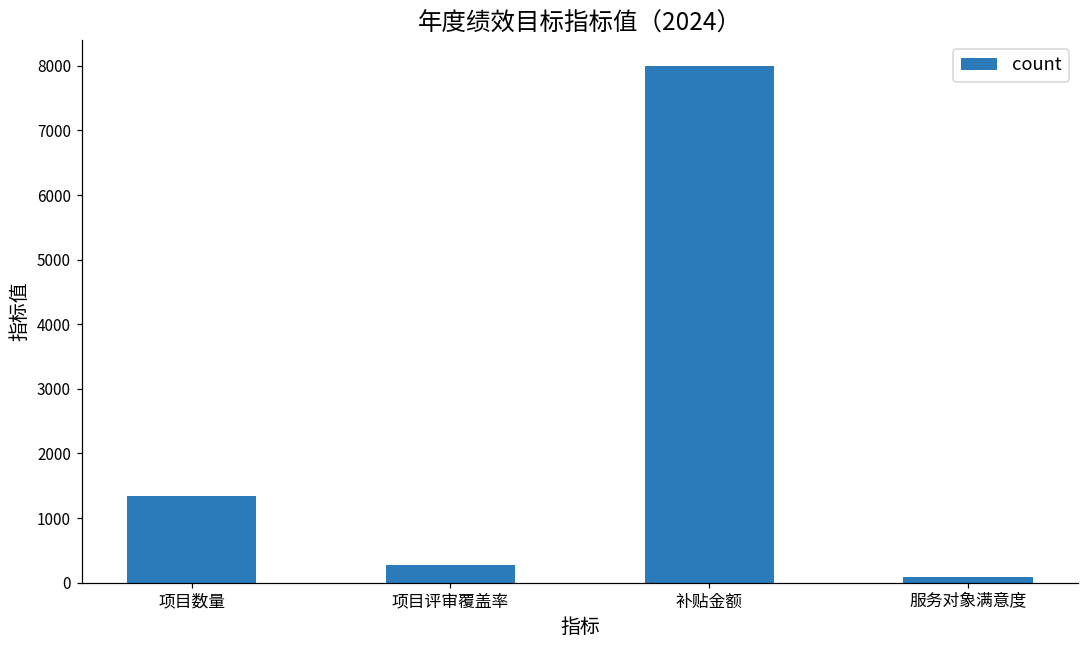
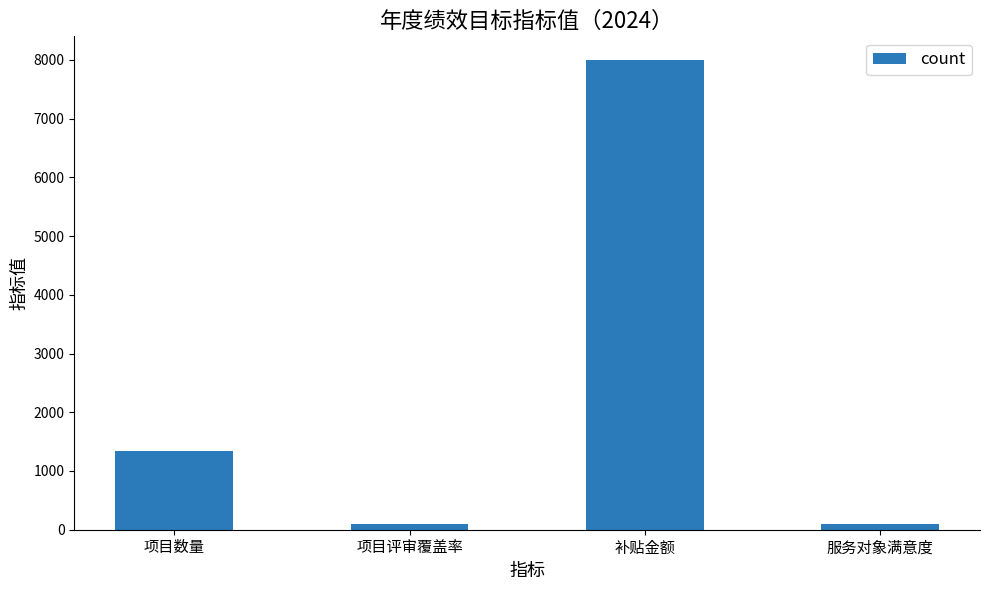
项目评审覆盖率: 300 -> 100
